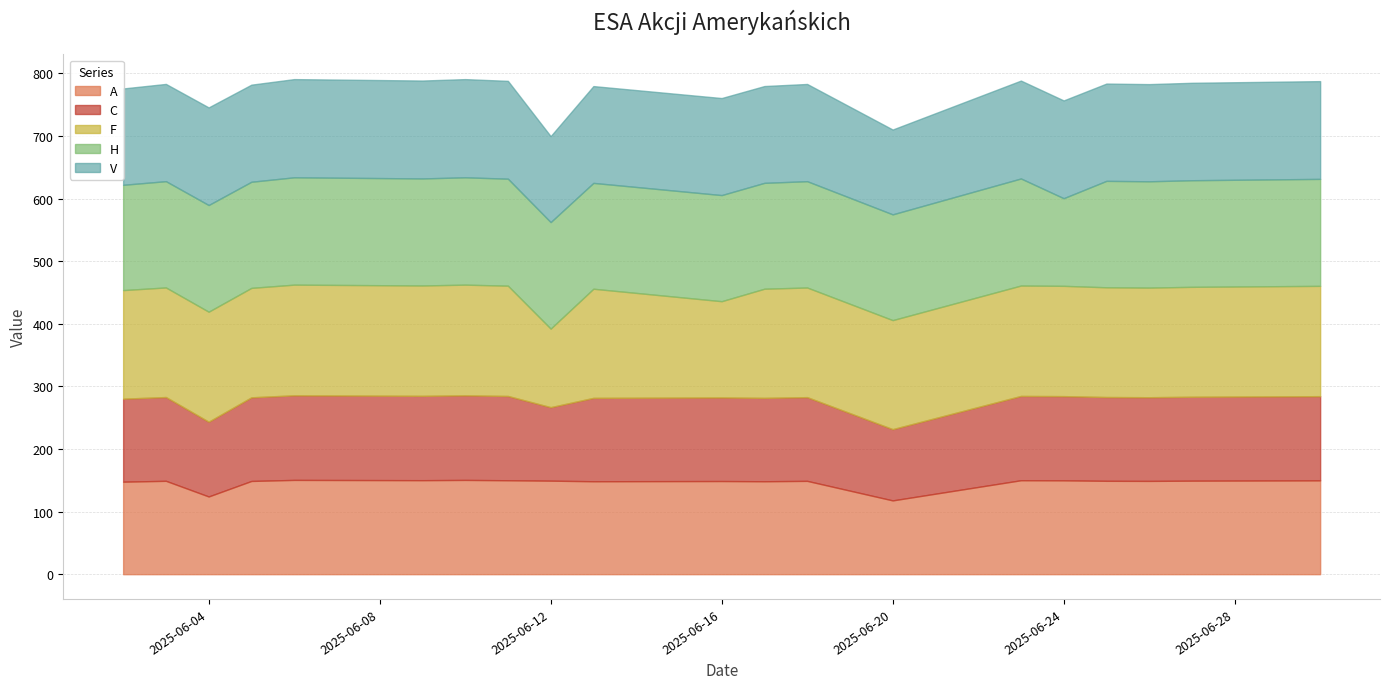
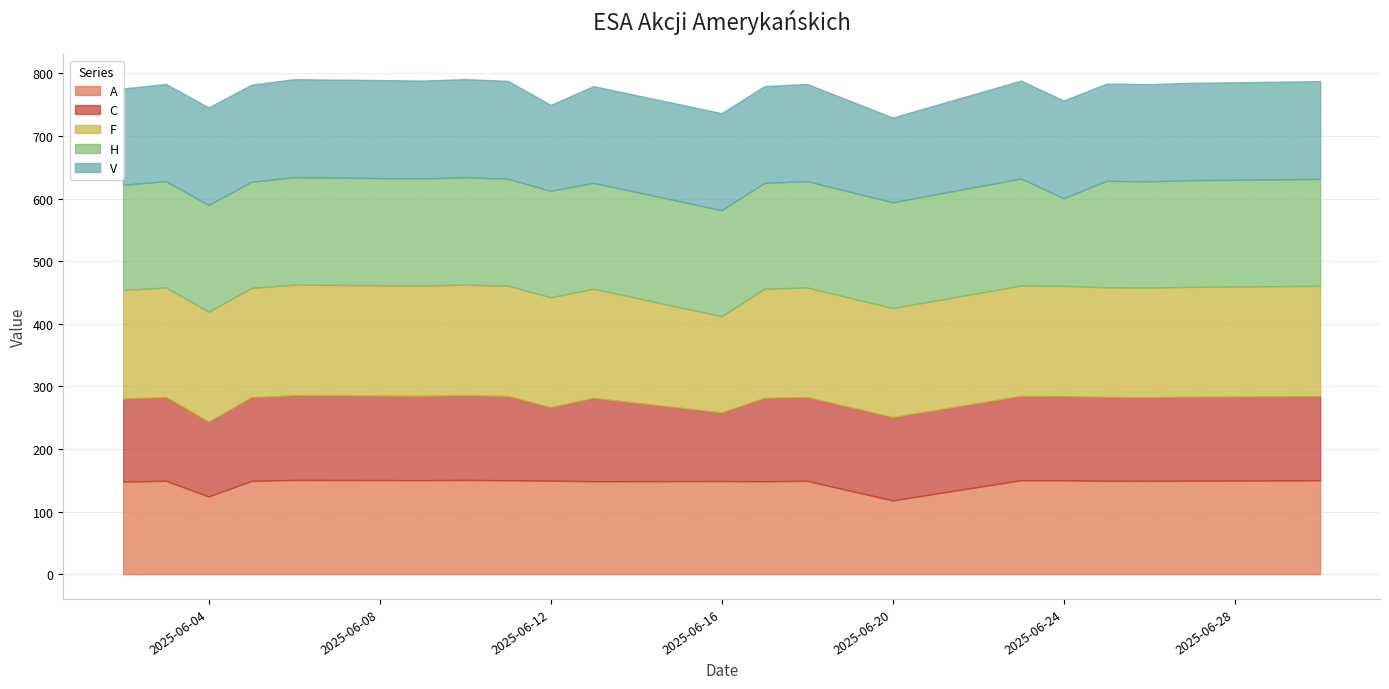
F, 2025-06-12: 130 -> 180
C, 2025-06-16: 130 -> 110
C, 2025-06-20: 110 -> 130
